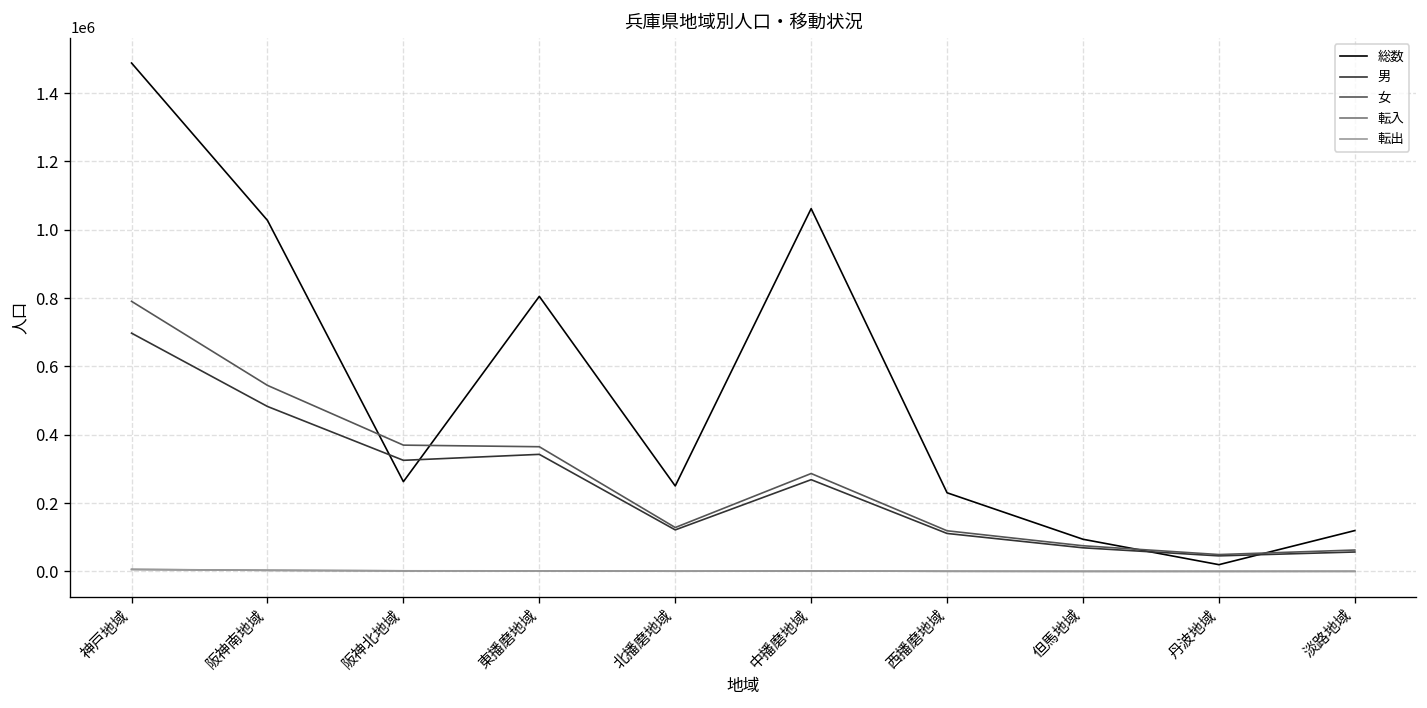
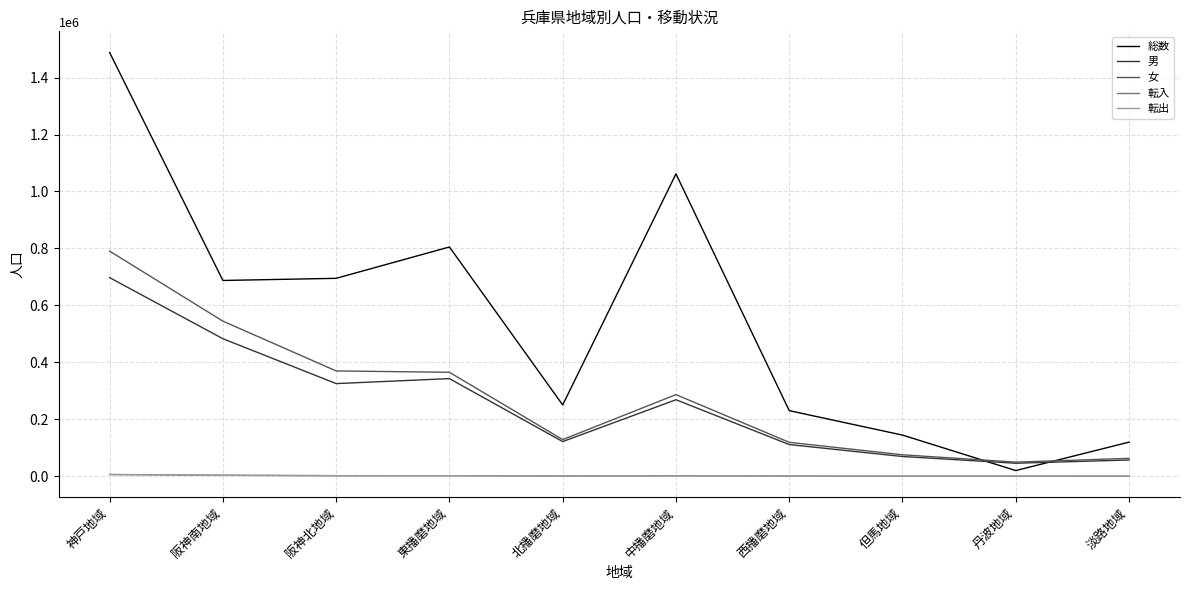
総数, 阪神南地域: 1030000 -> 690000
総数, 阪神北地域: 260000 -> 690000
総数, 但馬地域: 90000 -> 140000
